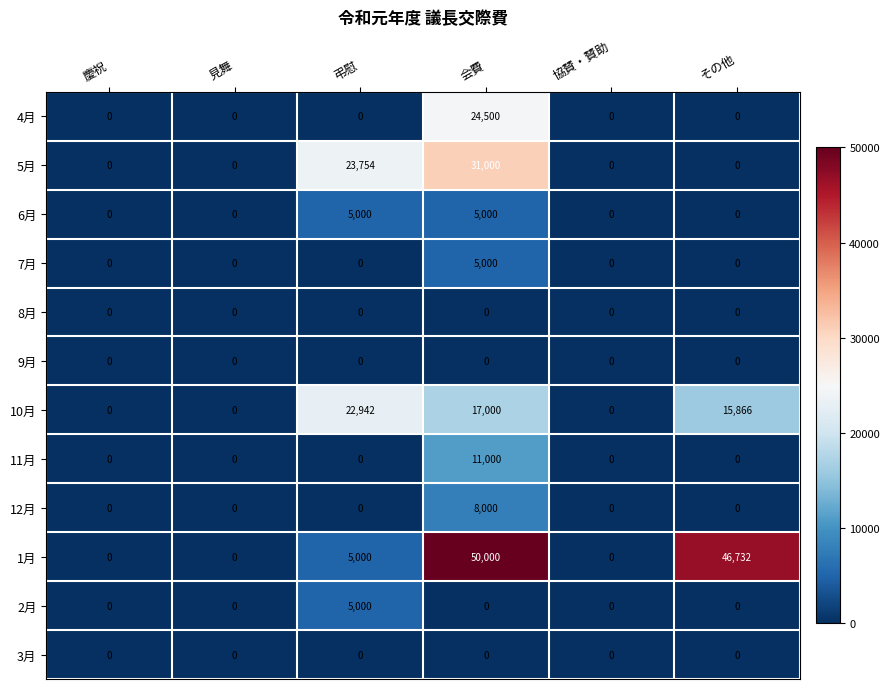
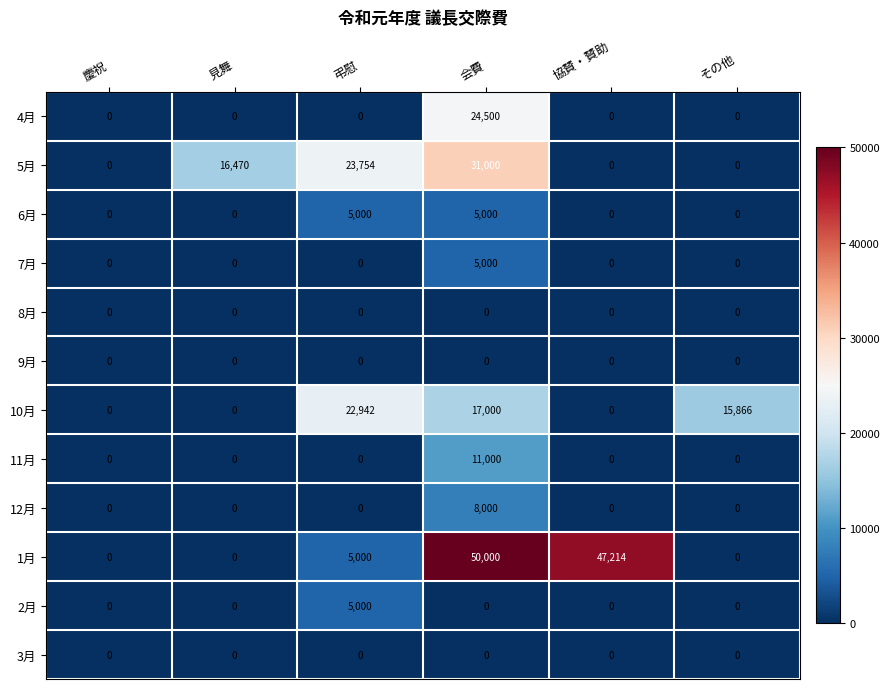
5月, 見舞: 0 -> 16,470
1月, 協賛・賛助: 0 -> 47,214
1月, その他: 46,732 -> 0
